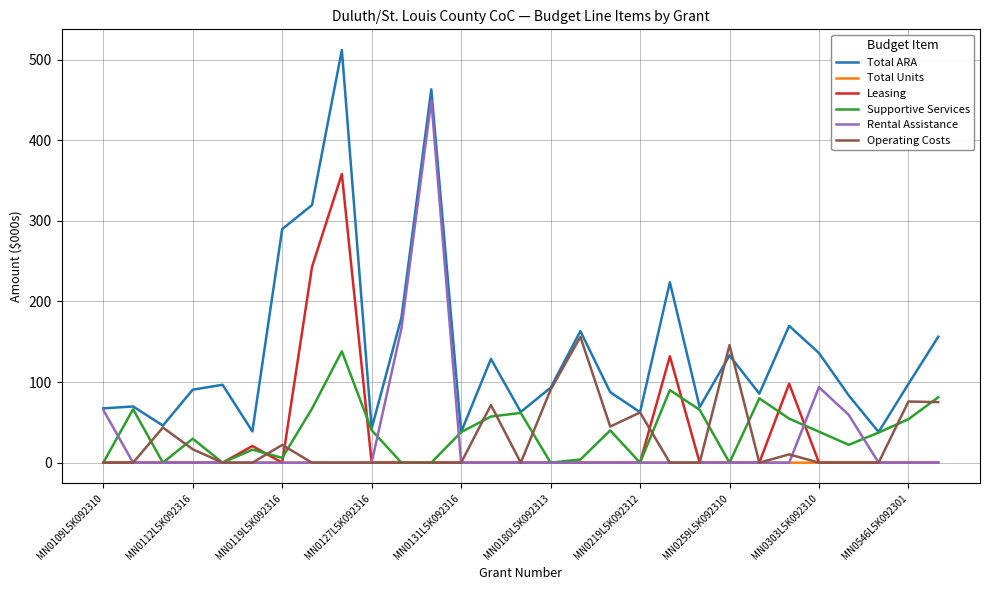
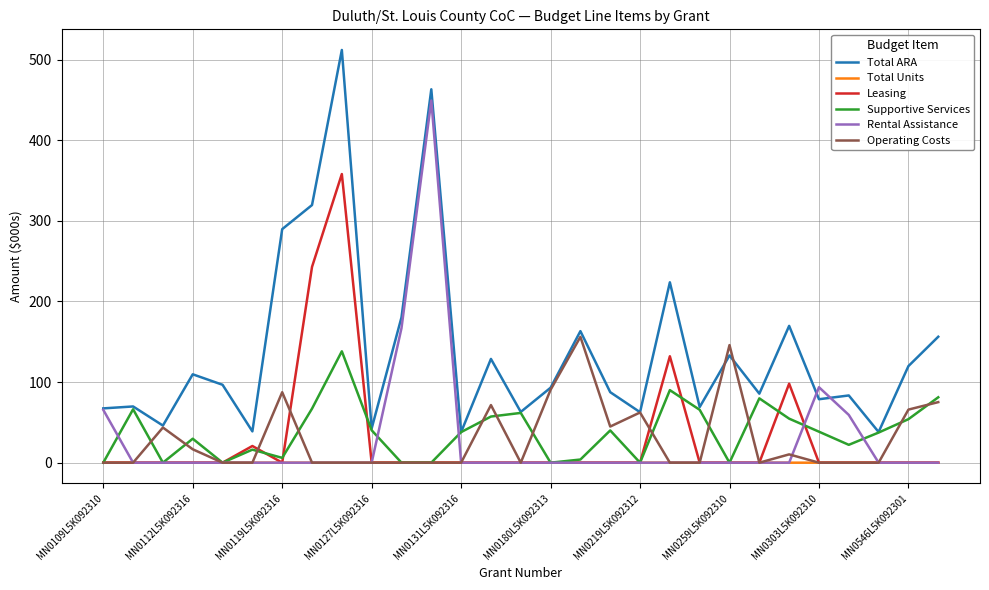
Total ARA, MN0112L5K092316: 90 -> 110
Operating Costs, MN0119L5K092316: 20 -> 90
Total ARA, MN0303L5K092310: 140 -> 80
Total ARA, MN0546L5K092301: 100 -> 120
Operating Costs, MN0546L5K092301: 80 -> 70
